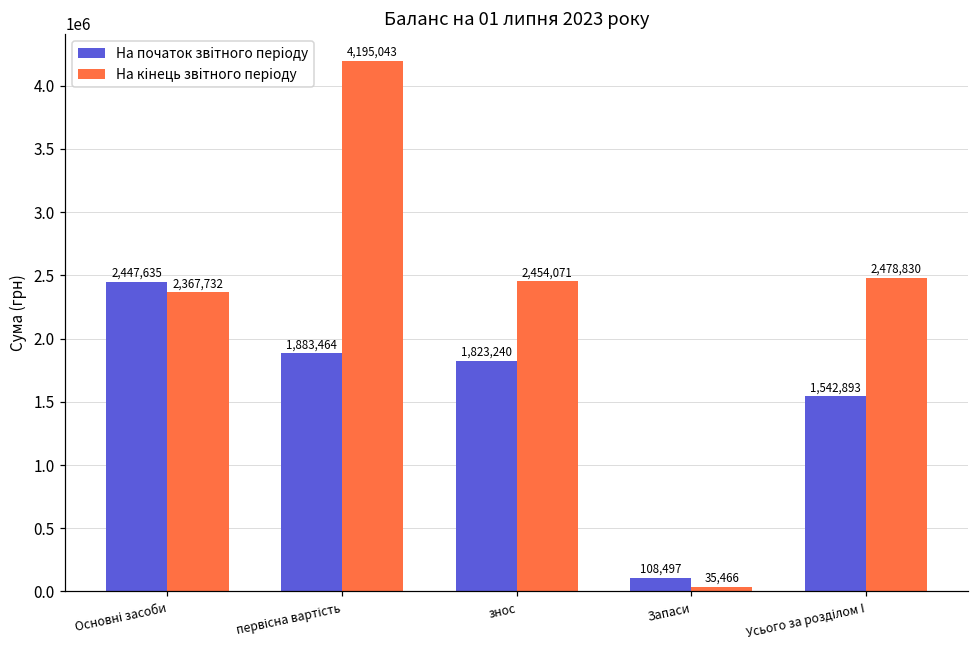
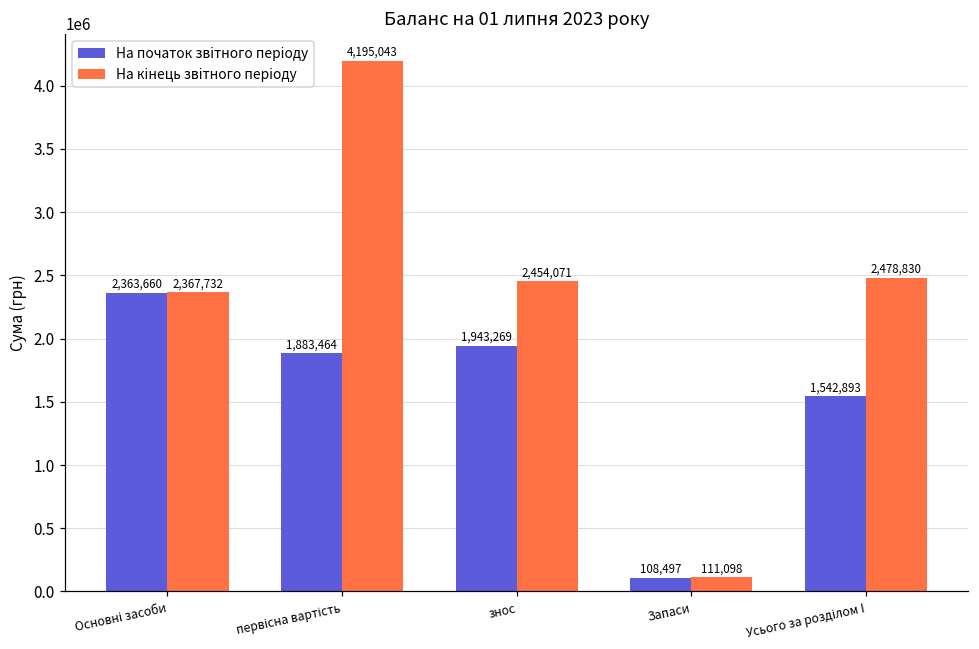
На початок звітного періоду, Основні засоби: 2,447,635 -> 2,363,660
На початок звітного періоду, знос: 1,823,240 -> 1,943,269
На кінець звітного періоду, Запаси: 35,466 -> 111,098
